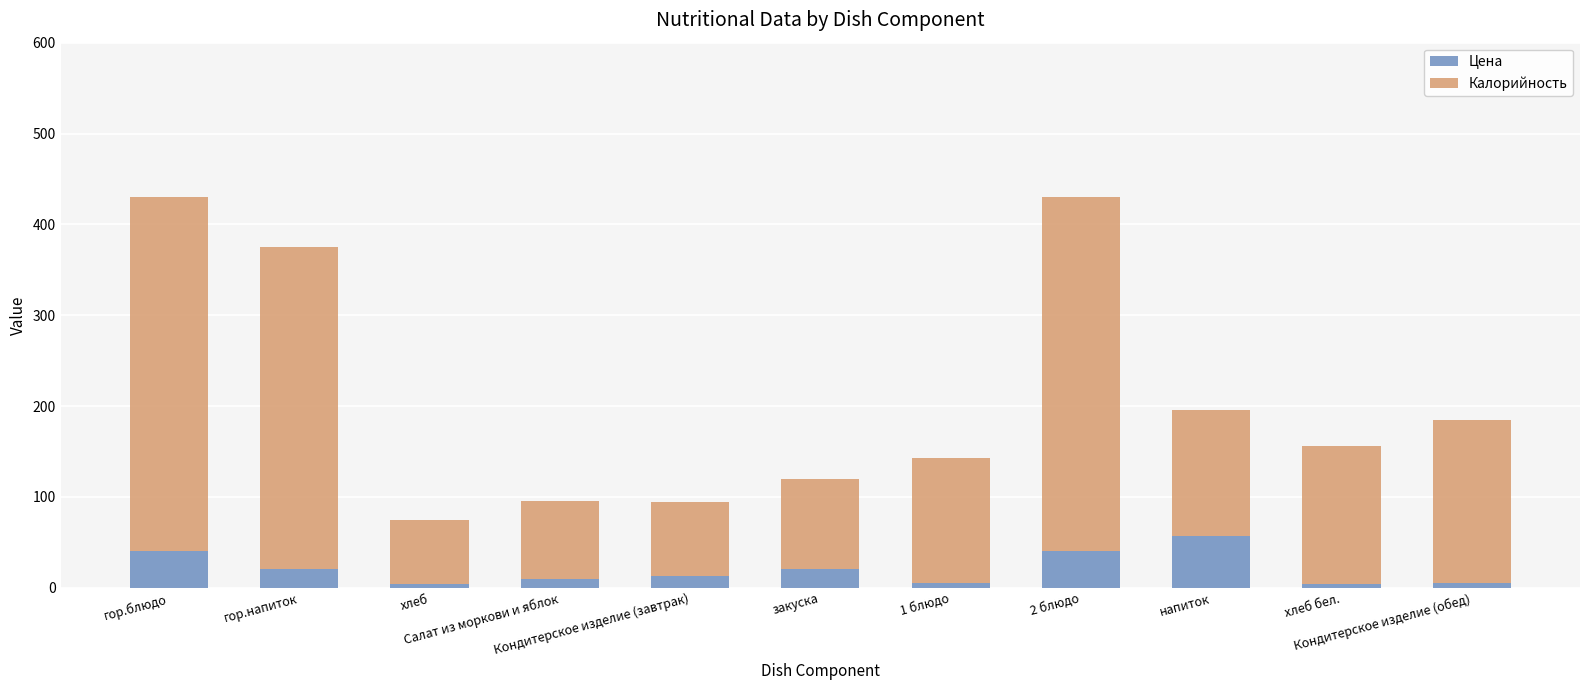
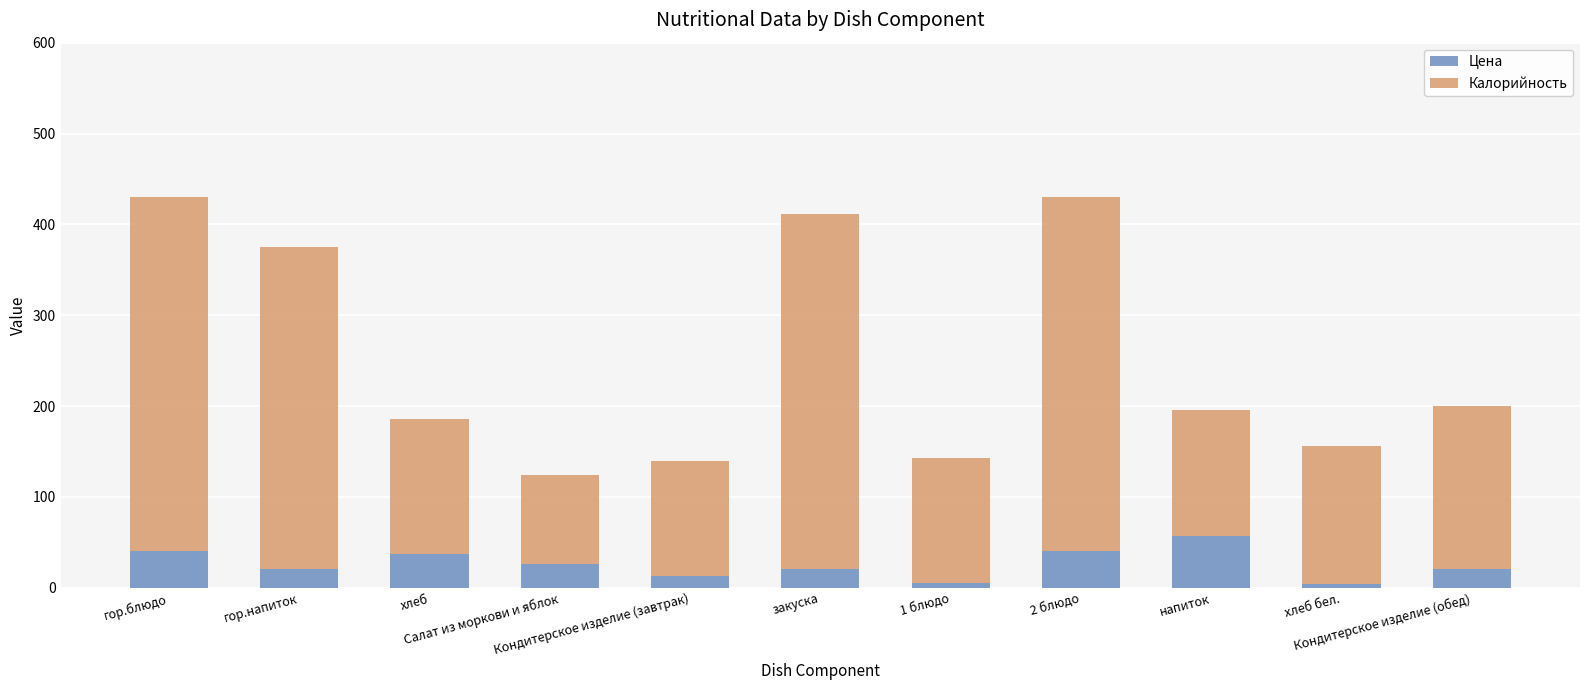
Цена, хлеб: 0 -> 40
Калорийность, хлеб: 70 -> 150
Цена, Салат из моркови и яблок: 10 -> 30
Калорийность, Салат из моркови и яблок: 90 -> 100
Калорийность, Кондитерское изделие (завтрак): 80 -> 130
Калорийность, закуска: 100 -> 390
Цена, Кондитерское изделие (обед): 10 -> 20
